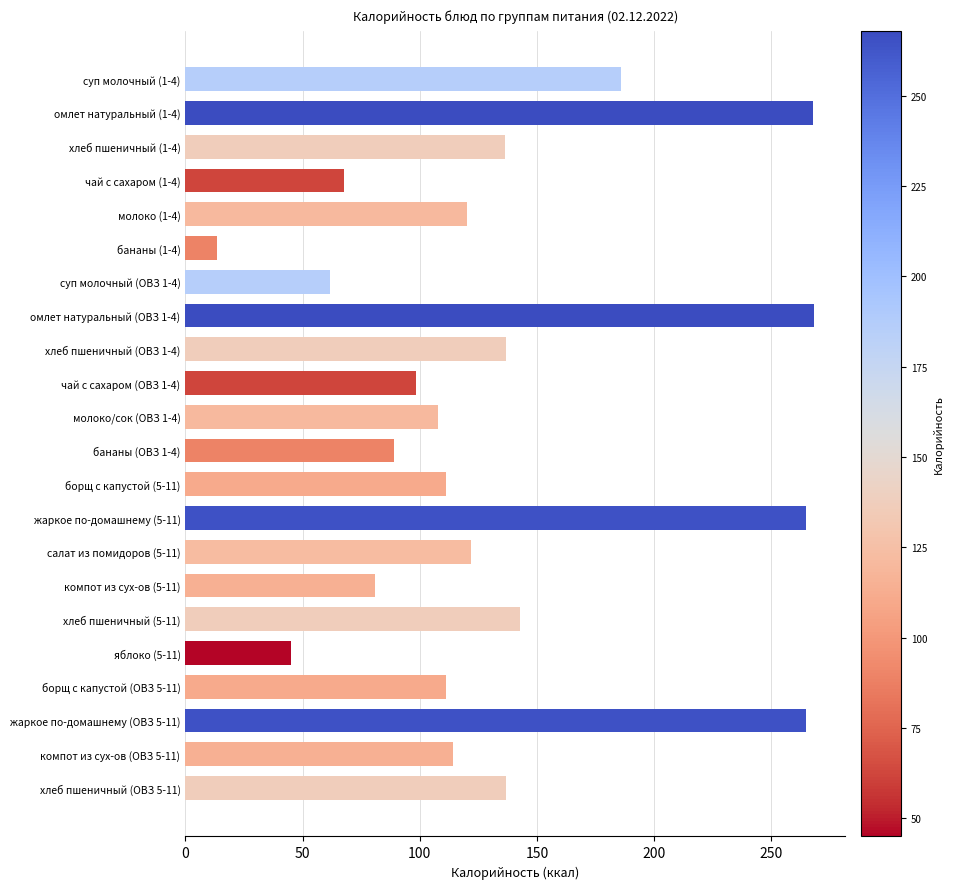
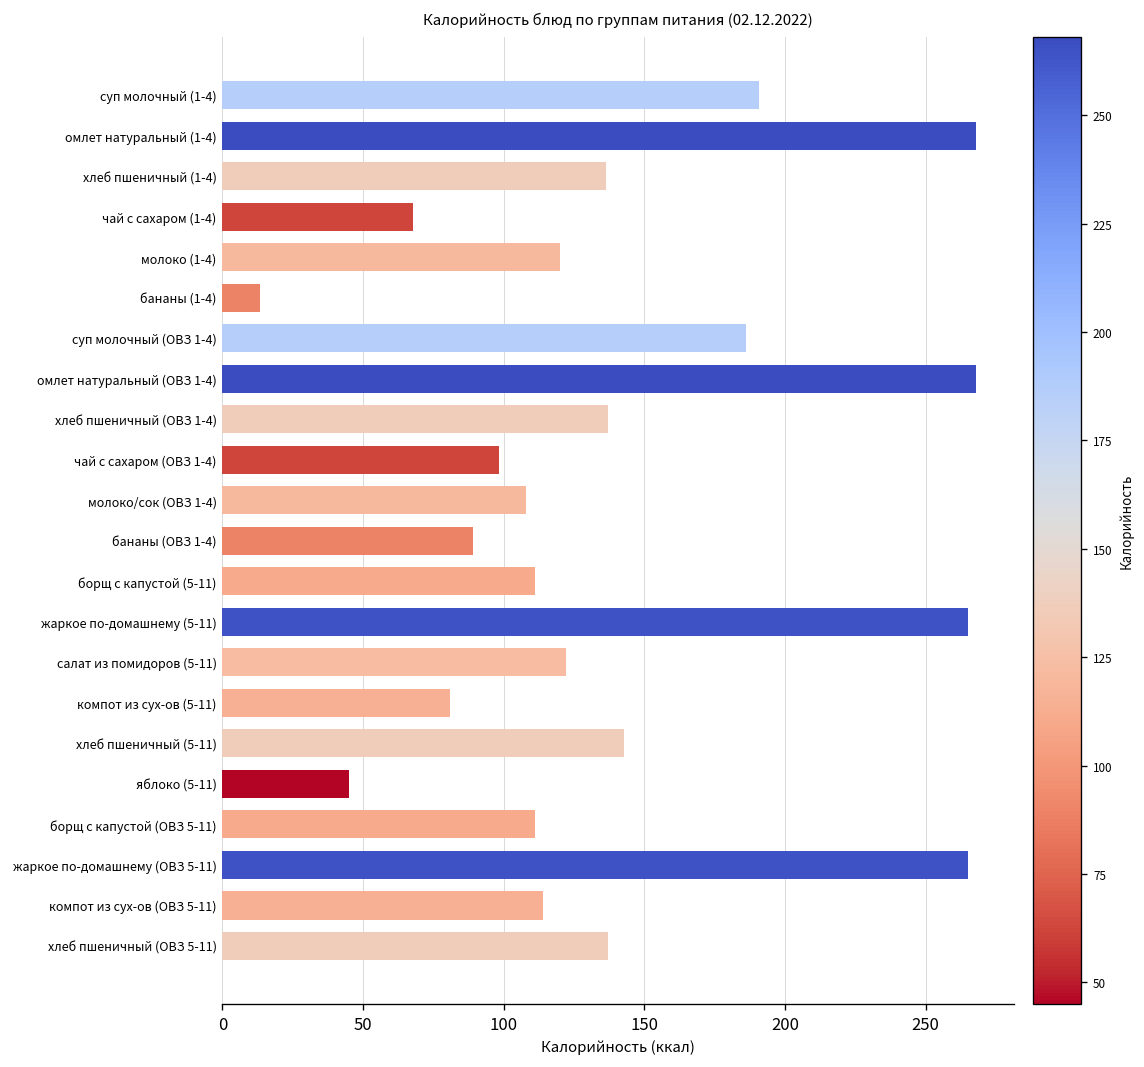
суп молочный (1-4): 186 -> 191
суп молочный (ОВЗ 1-4): 62 -> 186
